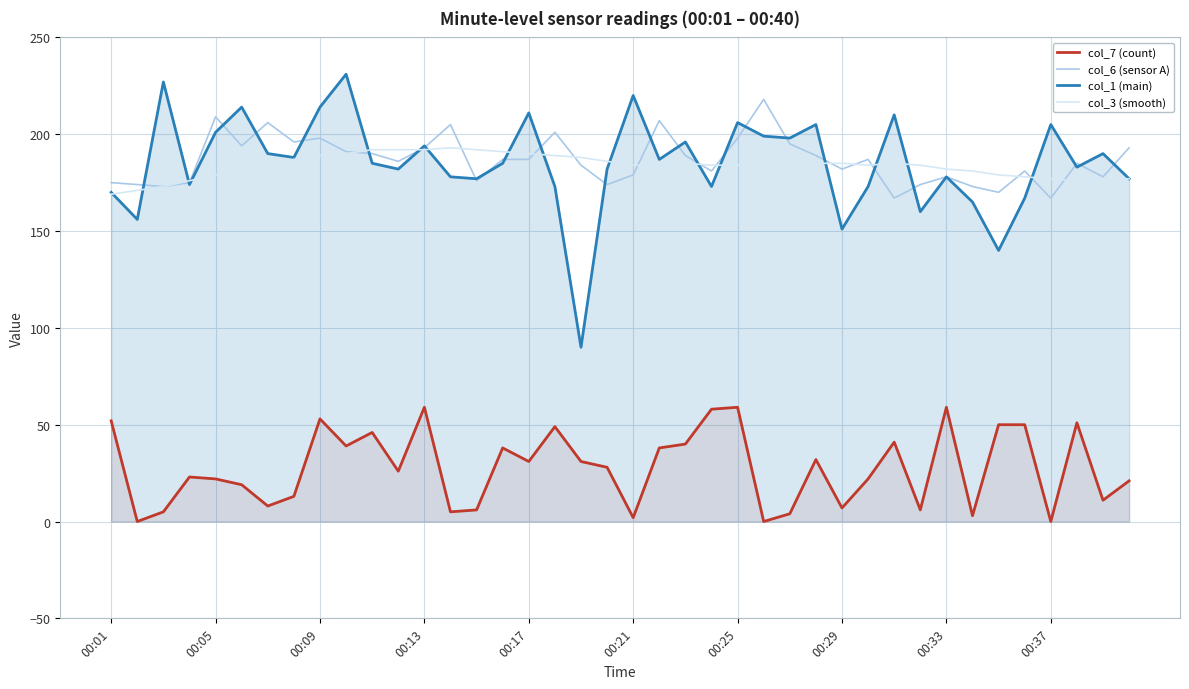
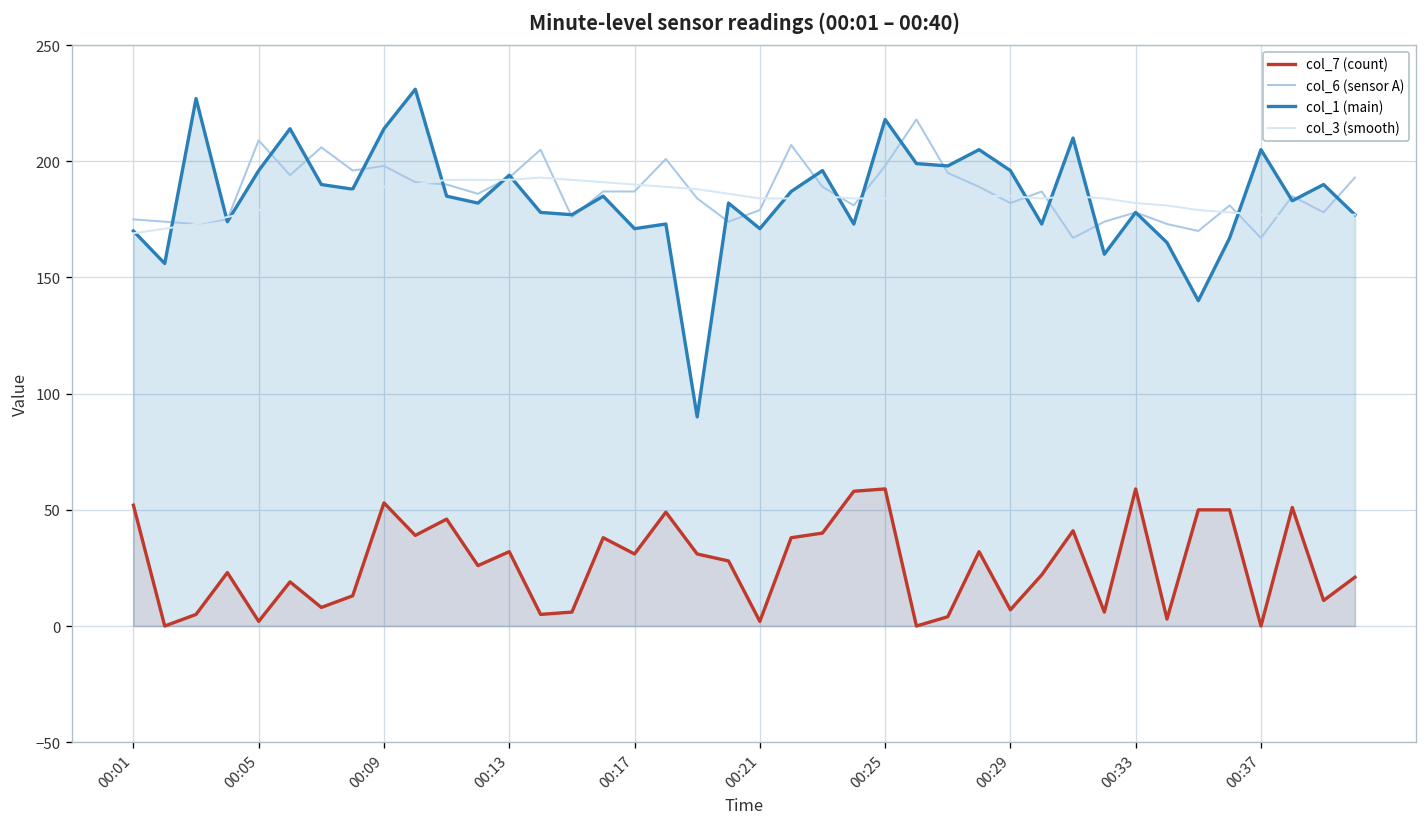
col_7 (count), 00:05: 22 -> 2
col_1 (main), 00:05: 201 -> 196
col_7 (count), 00:13: 59 -> 32
col_1 (main), 00:17: 211 -> 171
col_1 (main), 00:21: 220 -> 171
col_1 (main), 00:25: 206 -> 218
col_1 (main), 00:29: 151 -> 196
